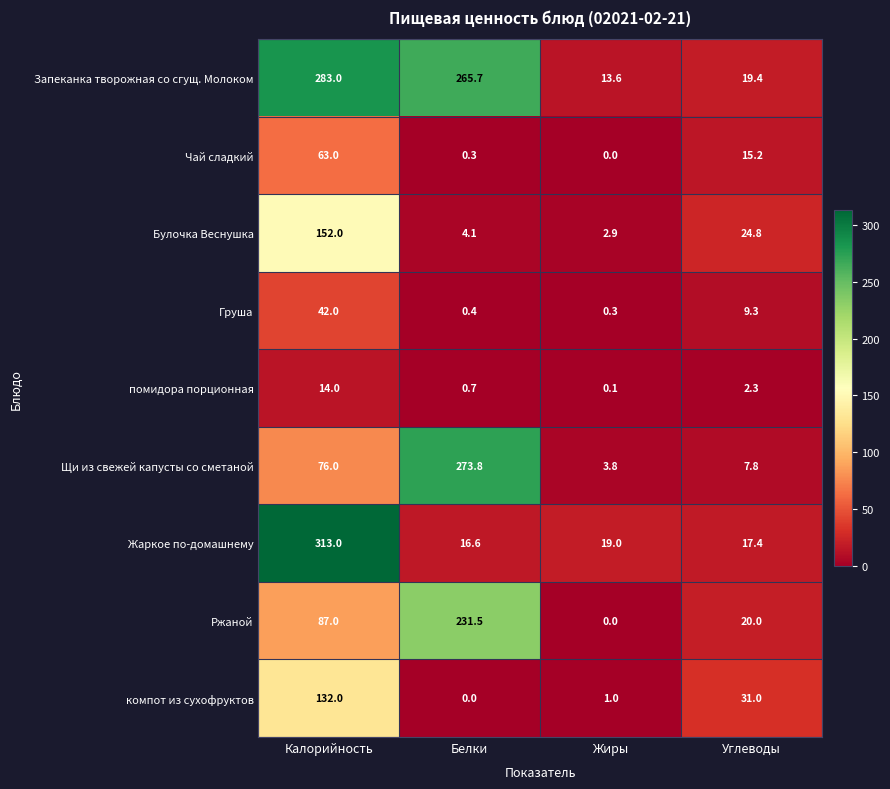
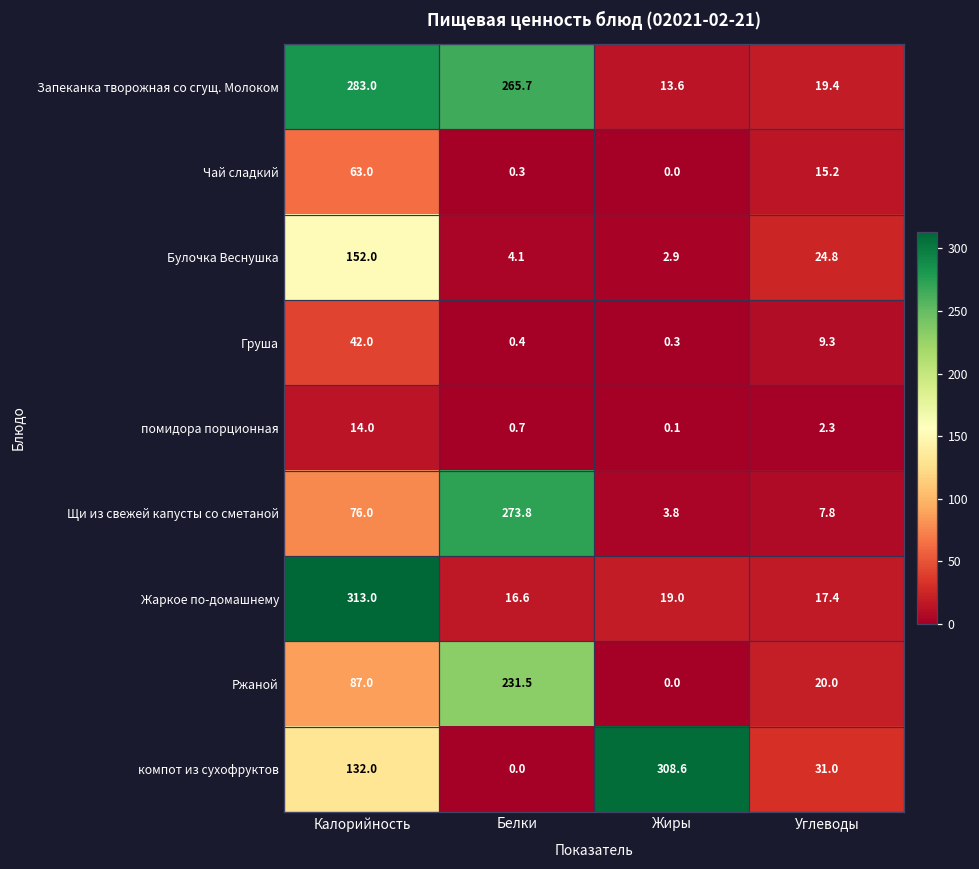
компот из сухофруктов, Жиры: 1.0 -> 308.6
